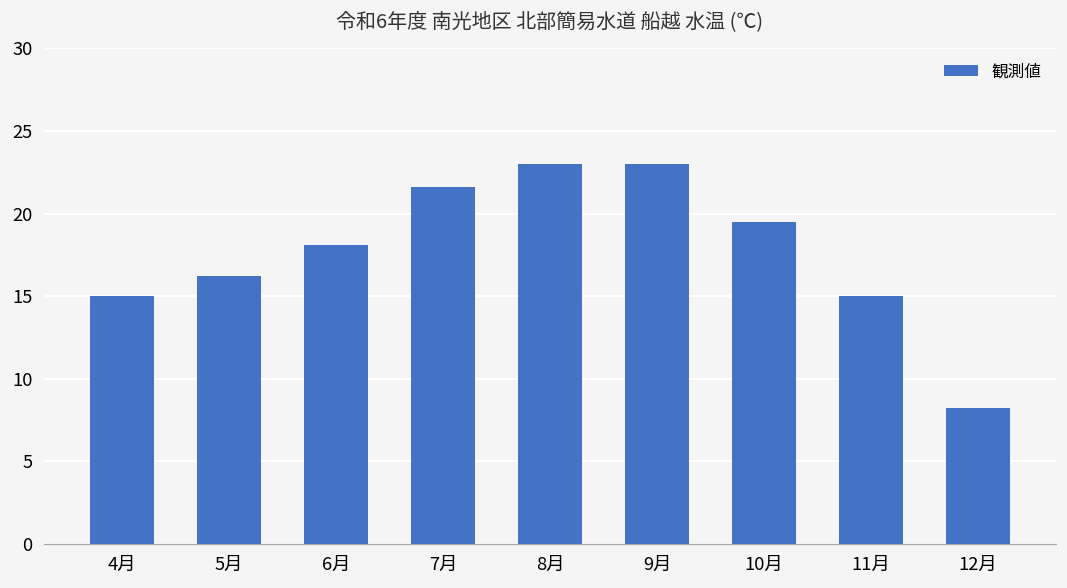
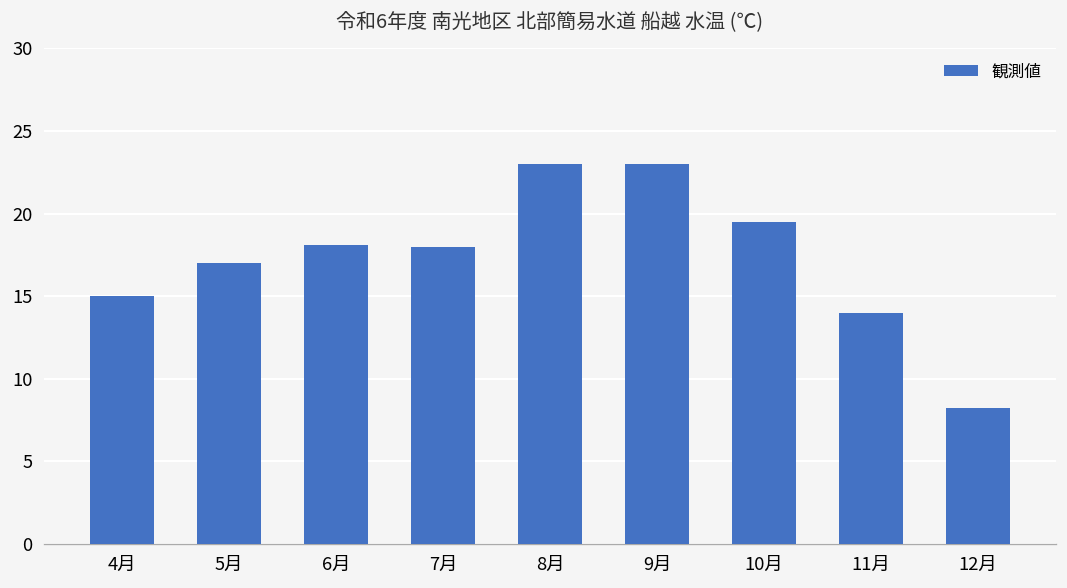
5月: 16.2 -> 17.0
7月: 21.6 -> 18.0
11月: 15 -> 14
